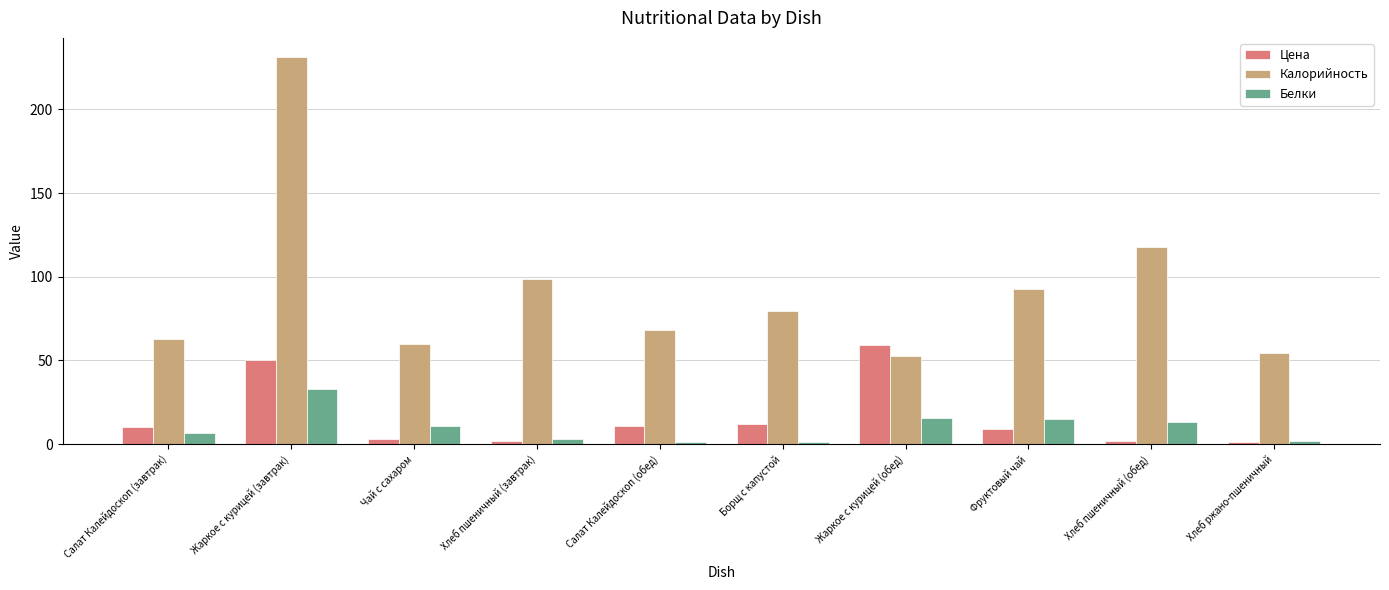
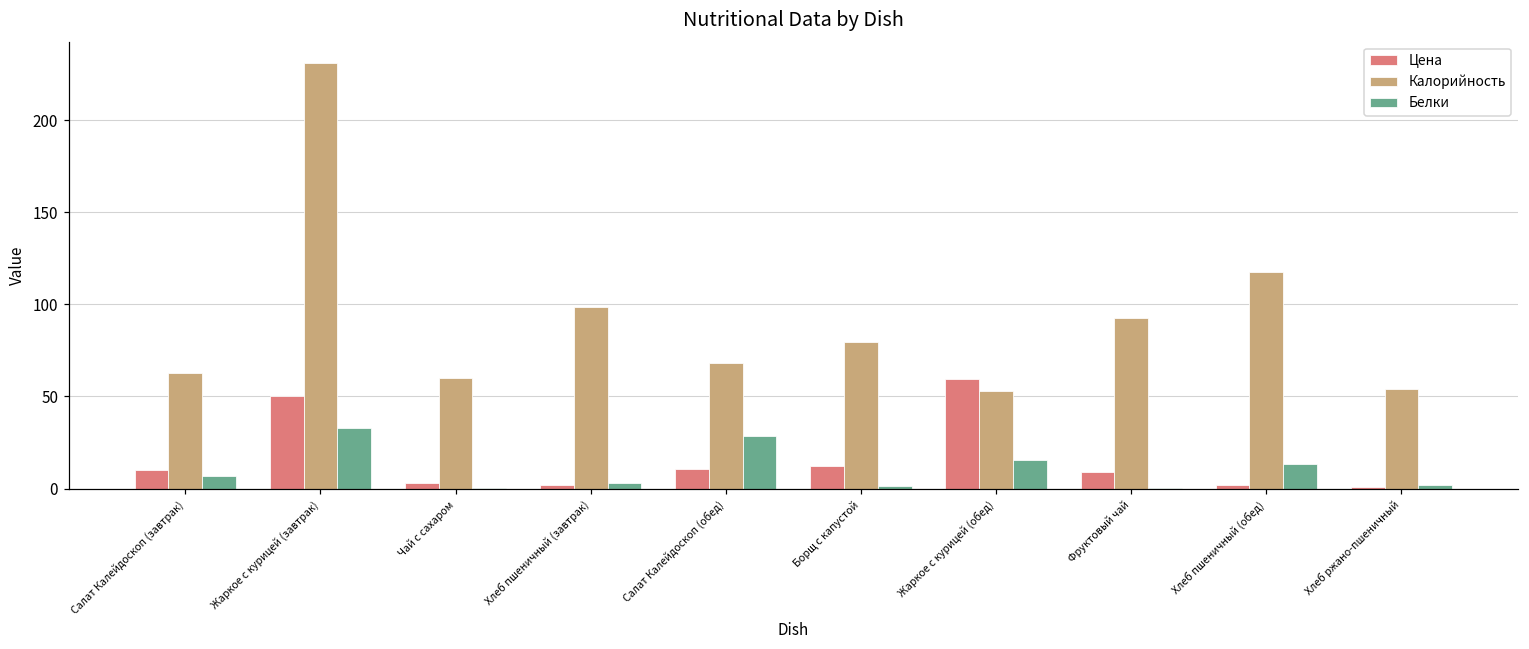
Белки, Чай с сахаром: 11 -> 0
Белки, Салат Калейдоскоп (обед): 1 -> 28
Белки, Фруктовый чай: 15 -> 0
